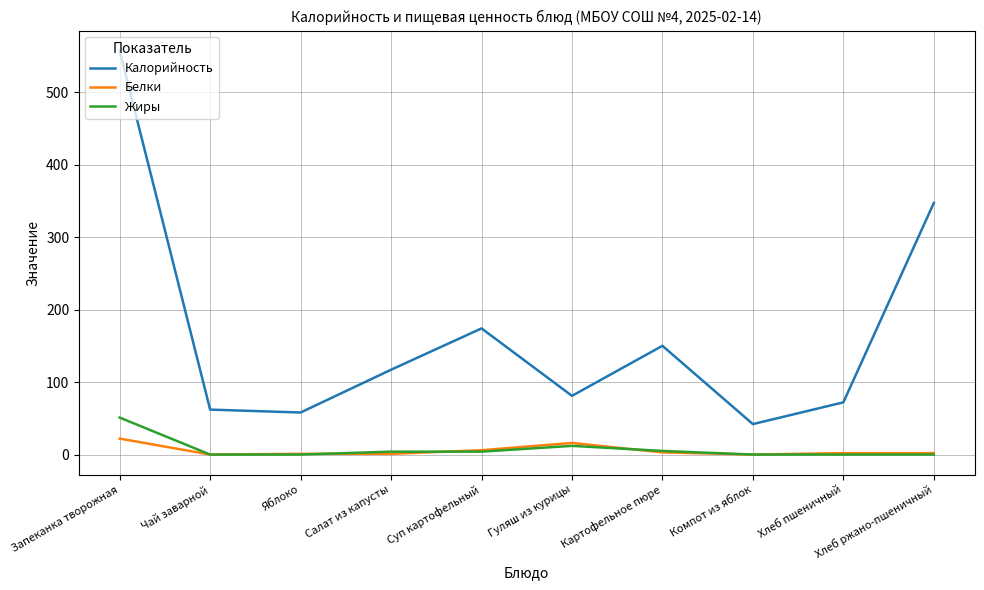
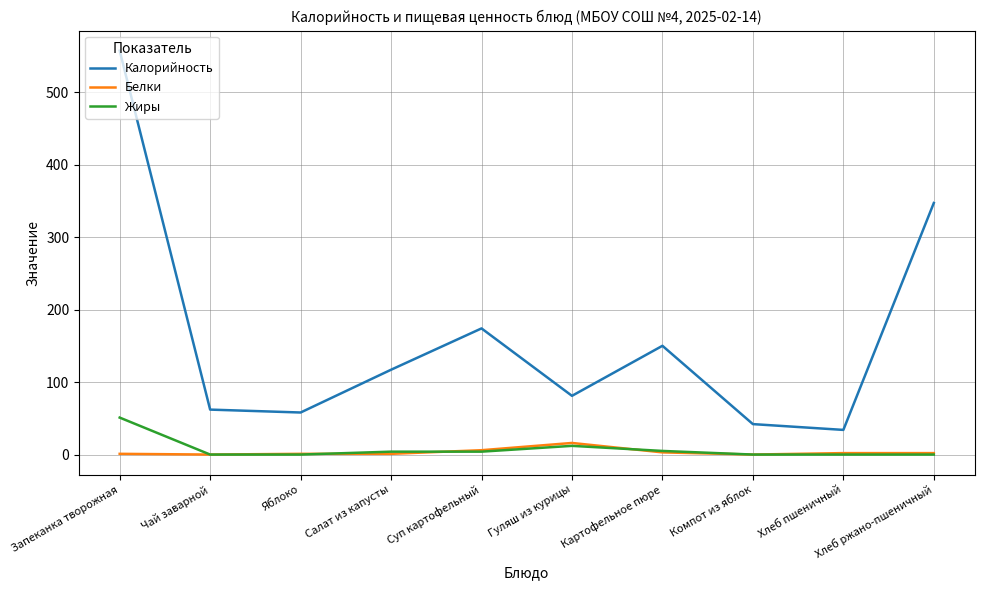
Белки, Запеканка творожная: 20 -> 0
Калорийность, Хлеб пшеничный: 70 -> 30
